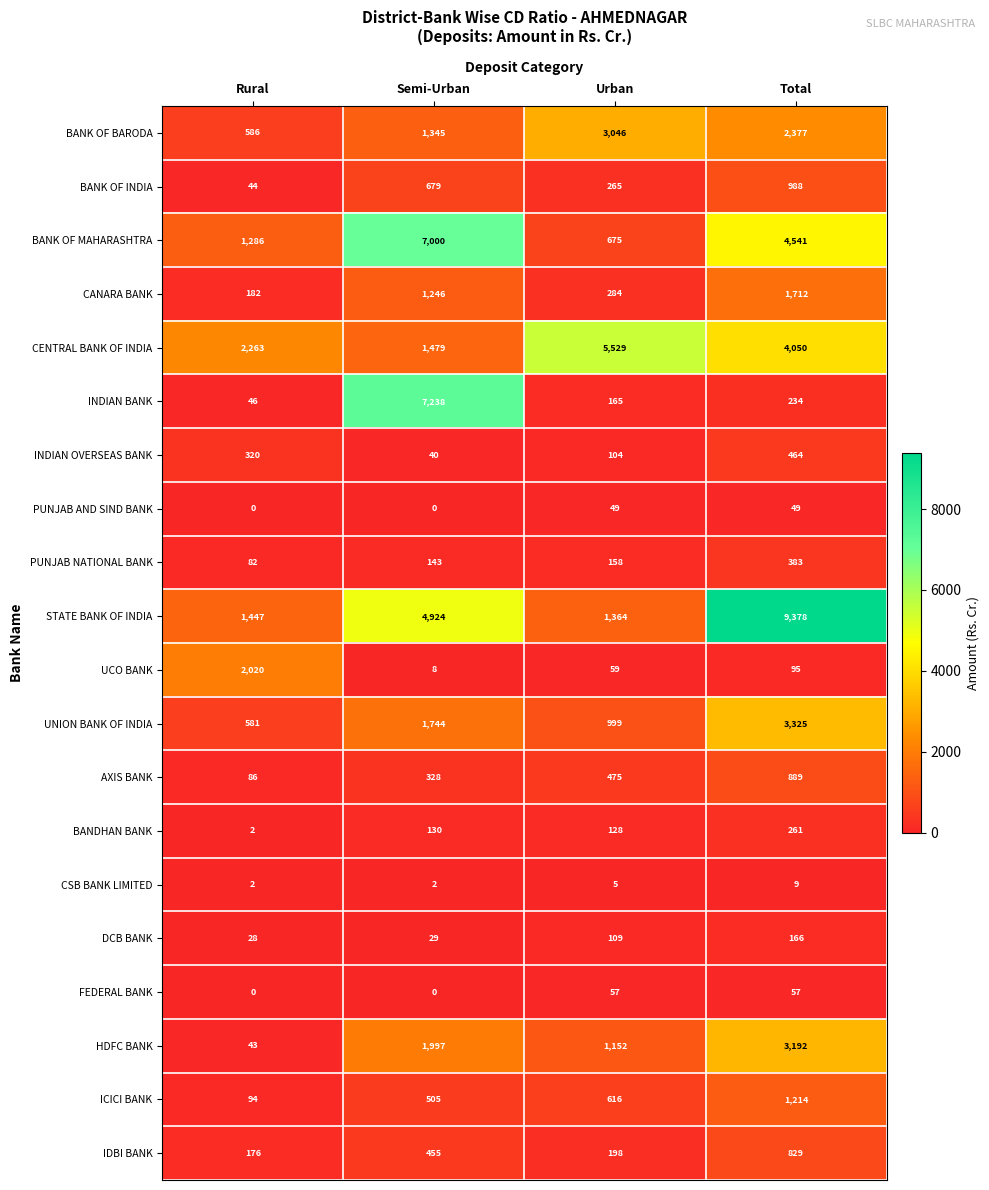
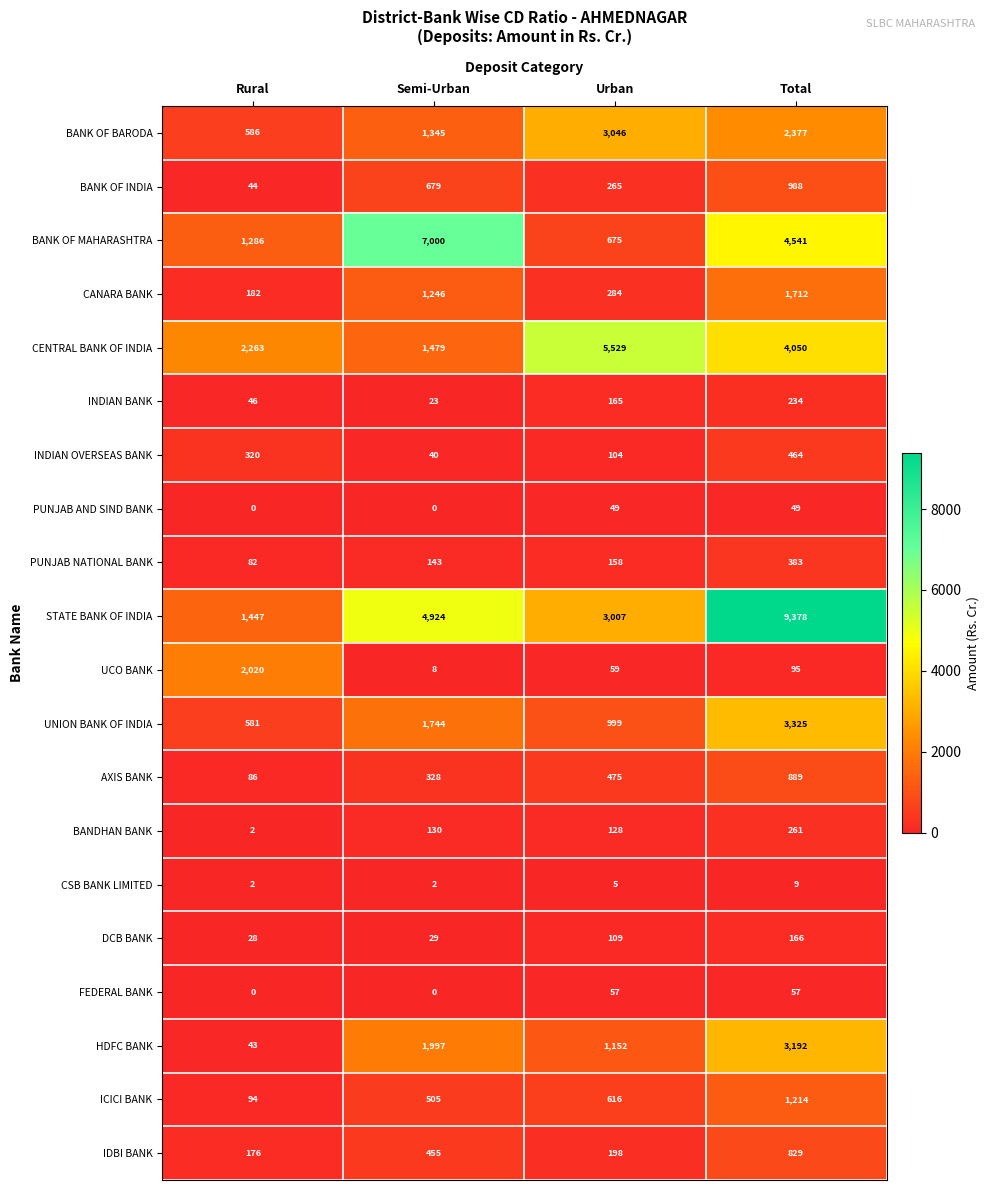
INDIAN BANK, Semi-Urban: 7,238 -> 23
STATE BANK OF INDIA, Urban: 1,364 -> 3,007
